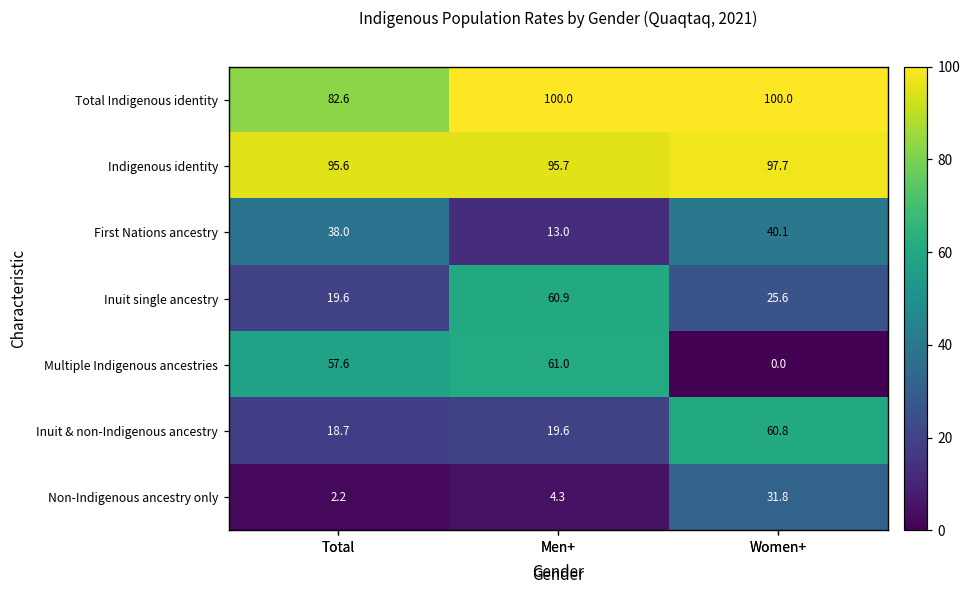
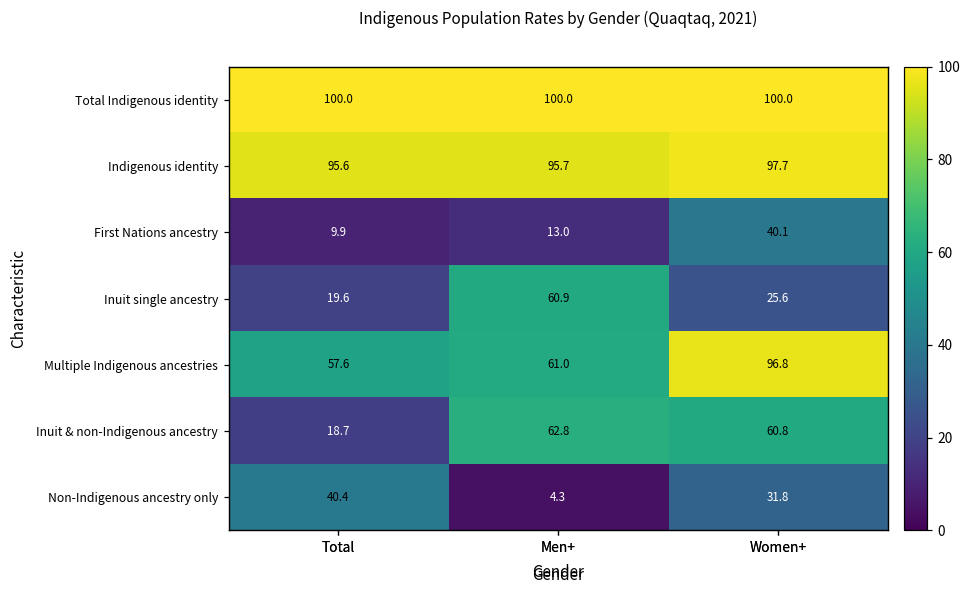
Total Indigenous identity, Total: 82.6 -> 100.0
First Nations ancestry, Total: 38.0 -> 9.9
Multiple Indigenous ancestries, Women+: 0.0 -> 96.8
Inuit & non-Indigenous ancestry, Men+: 19.6 -> 62.8
Non-Indigenous ancestry only, Total: 2.2 -> 40.4
